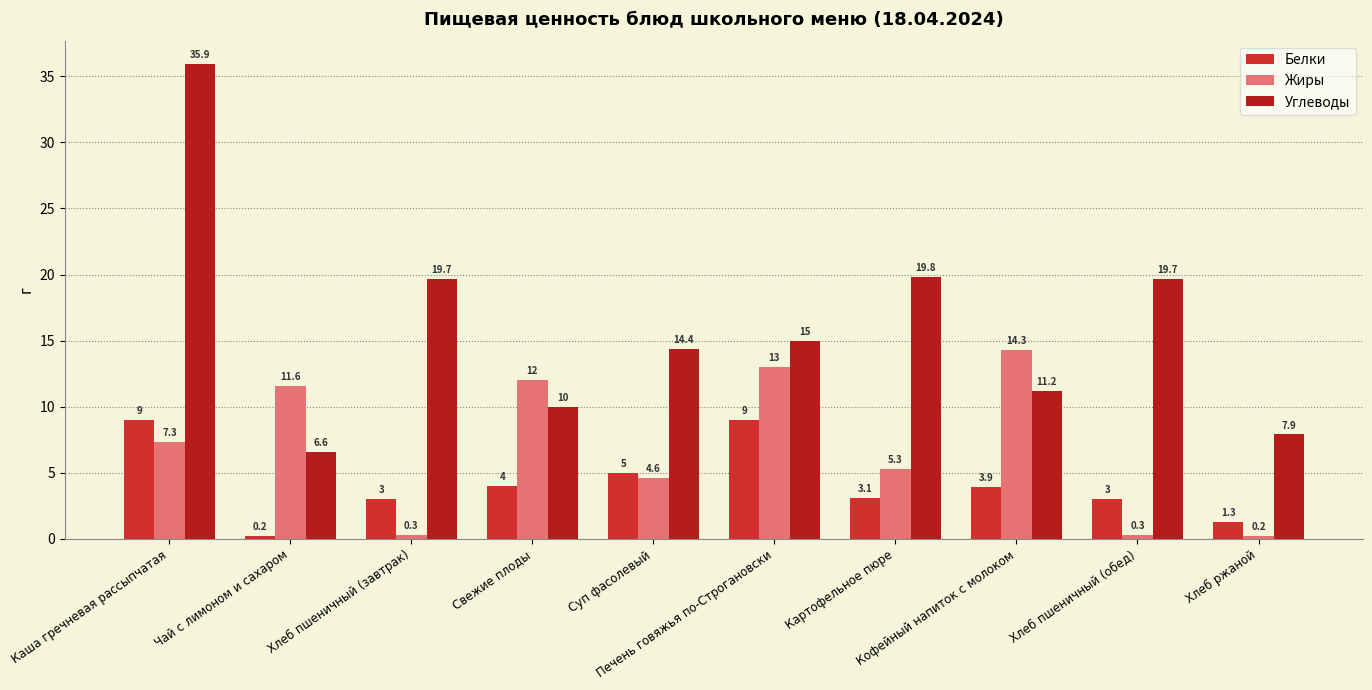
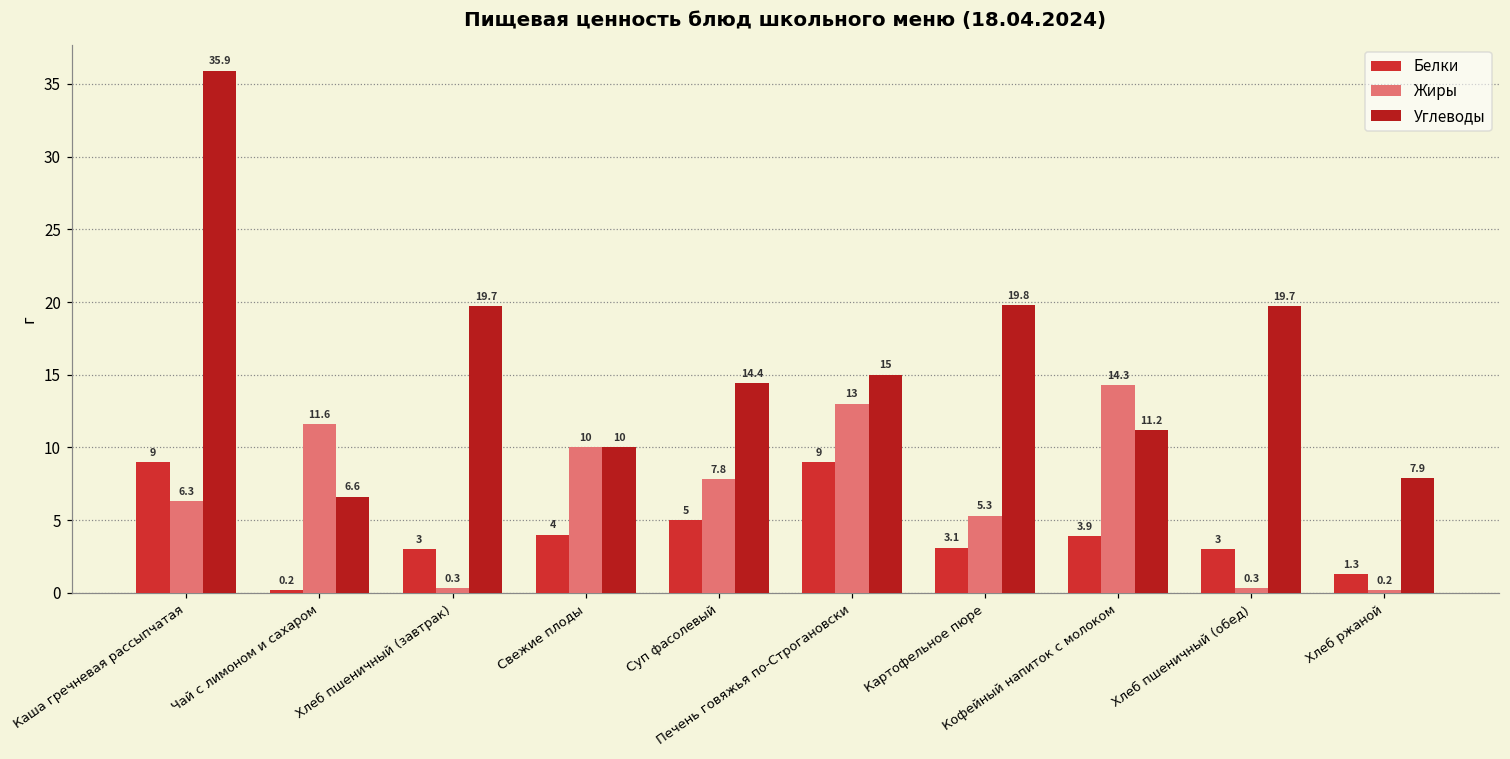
Жиры, Каша гречневая рассыпчатая: 7.3 -> 6.3
Жиры, Свежие плоды: 12 -> 10
Жиры, Суп фасолевый: 4.6 -> 7.8
